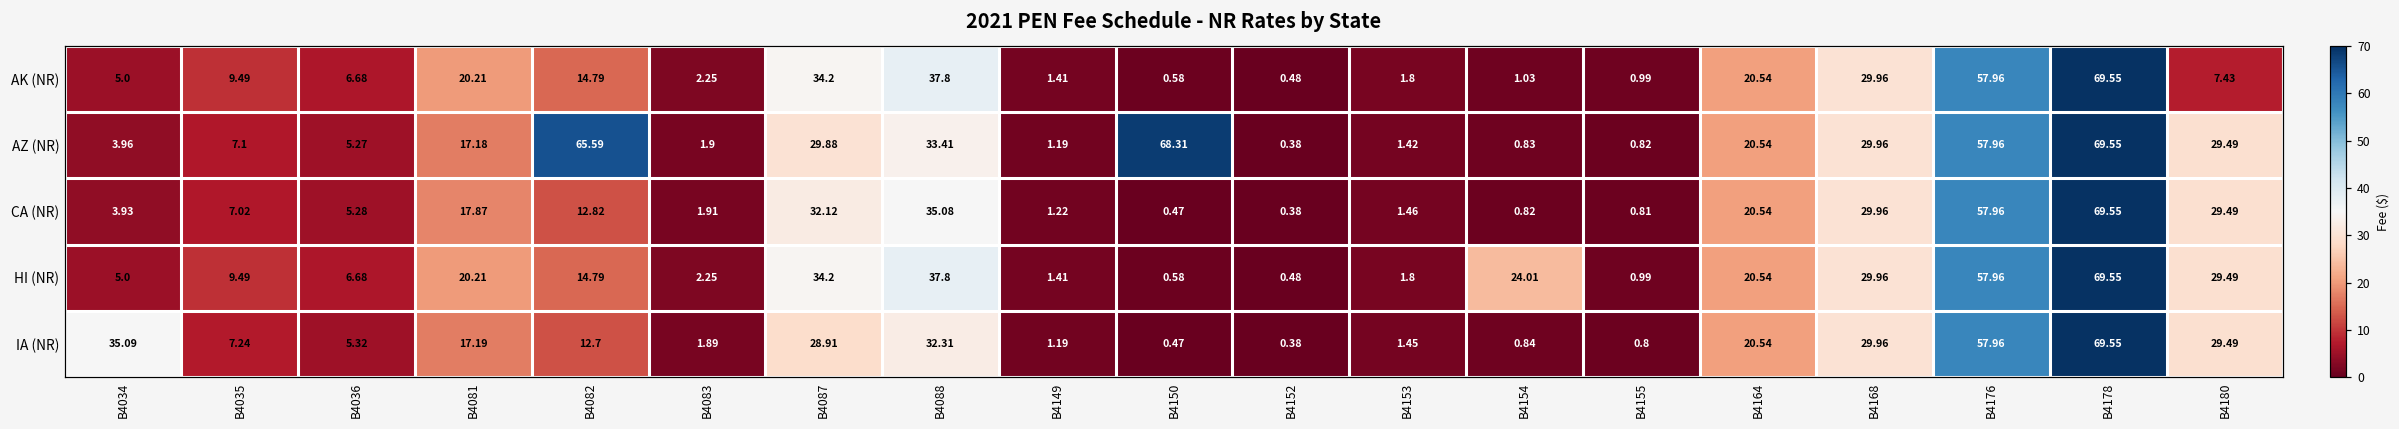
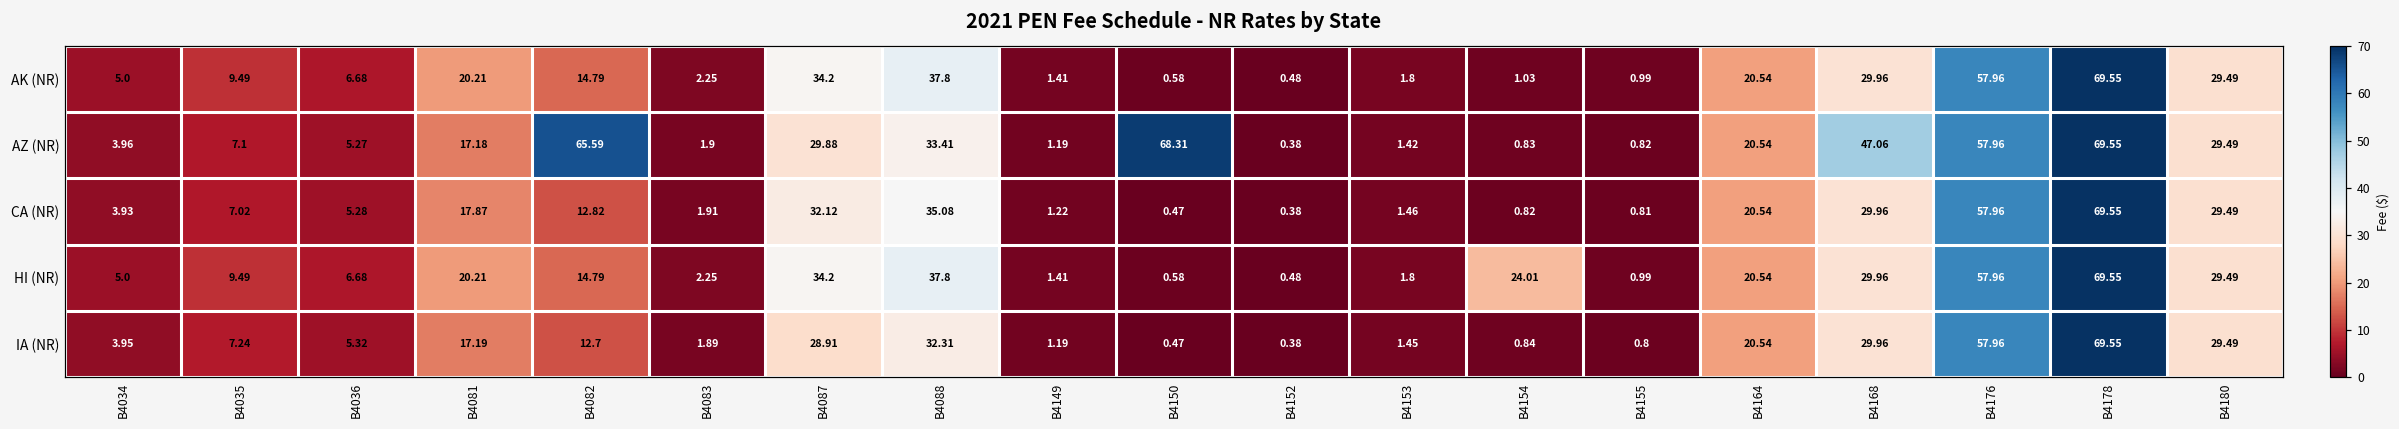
AK (NR), B4180: 7.43 -> 29.49
AZ (NR), B4168: 29.96 -> 47.06
IA (NR), B4034: 35.09 -> 3.95
